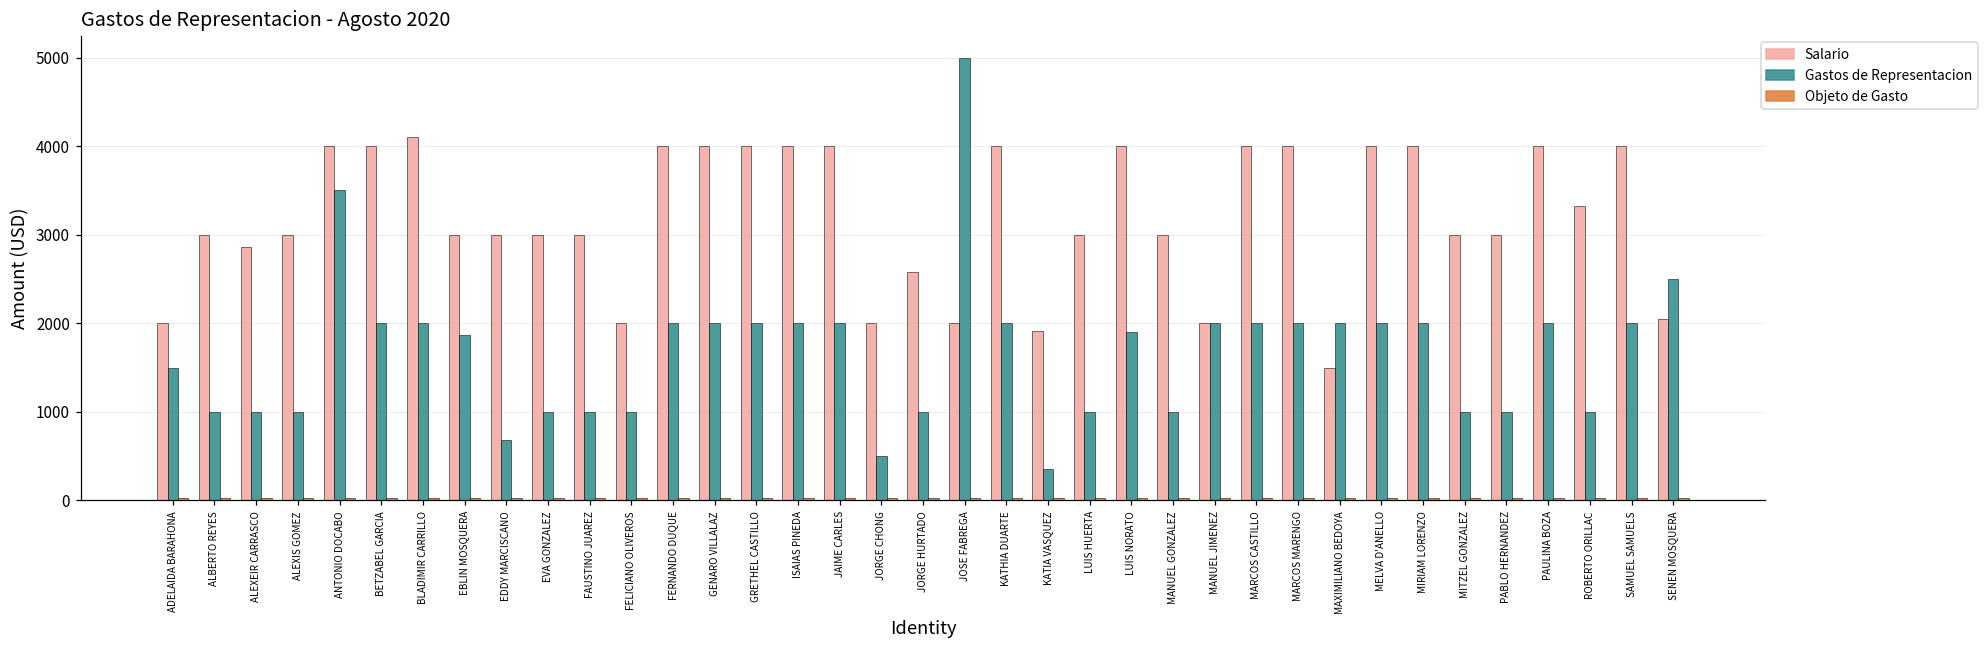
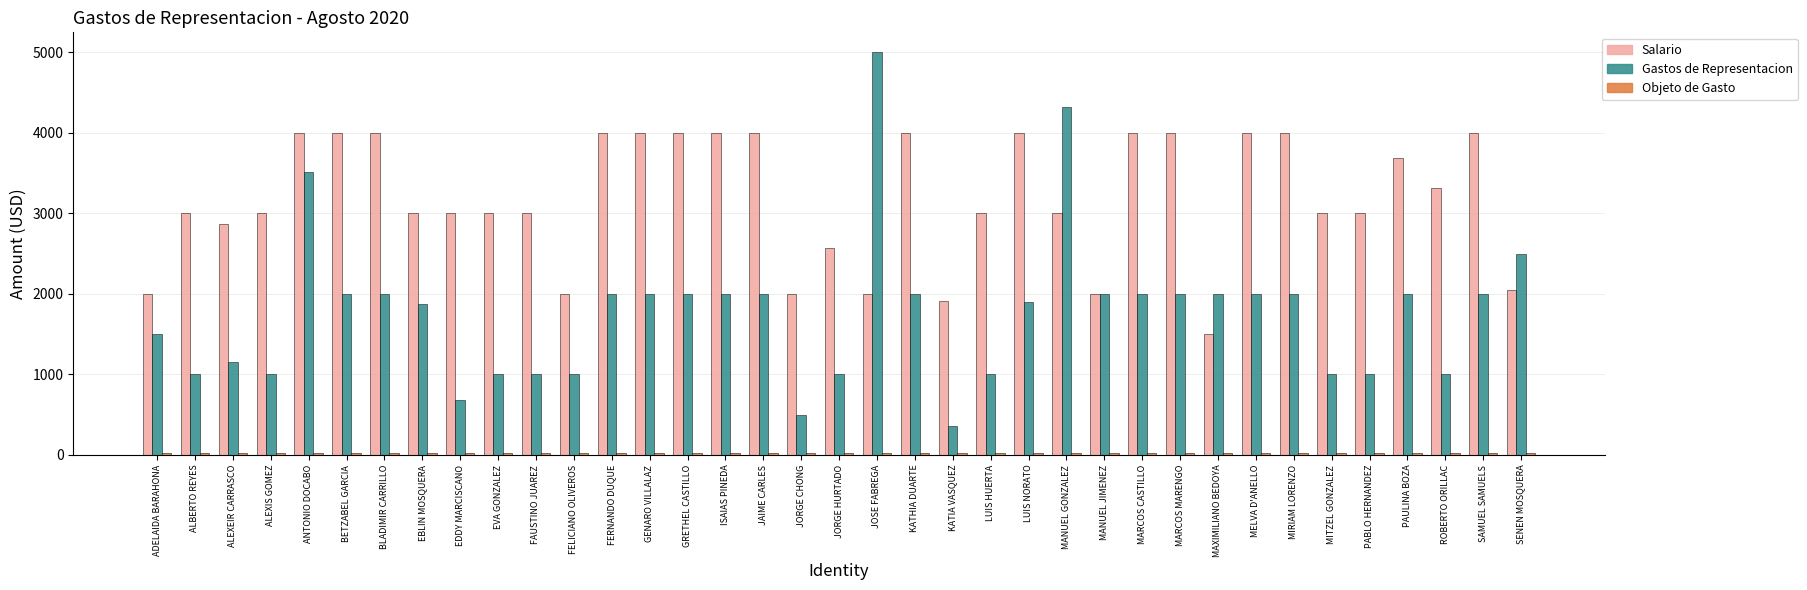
Gastos de Representacion, ALEXEIR CARRASCO: 1000 -> 1200
Salario, BLADIMIR CARRILLO: 4100 -> 4000
Gastos de Representacion, MANUEL GONZALEZ: 1000 -> 4300
Salario, PAULINA BOZA: 4000 -> 3700
